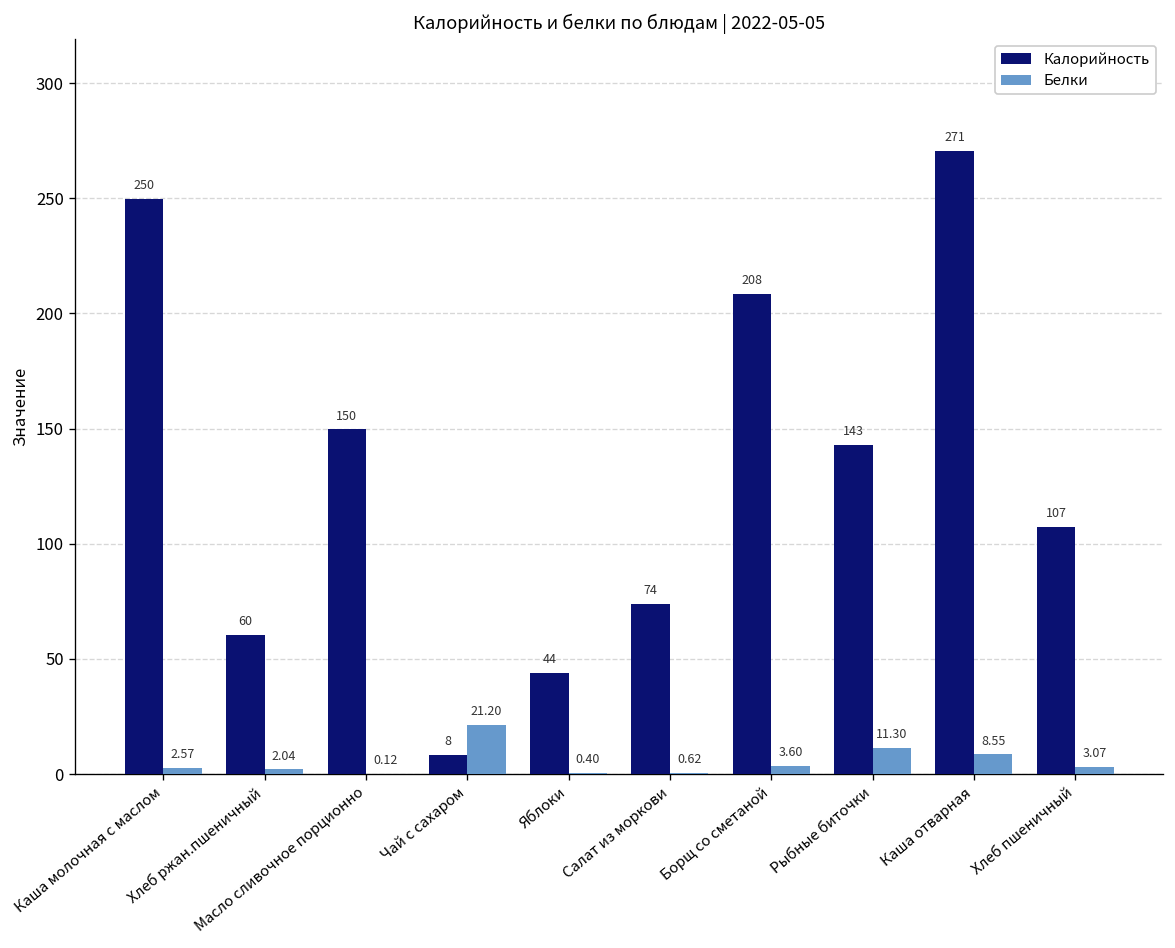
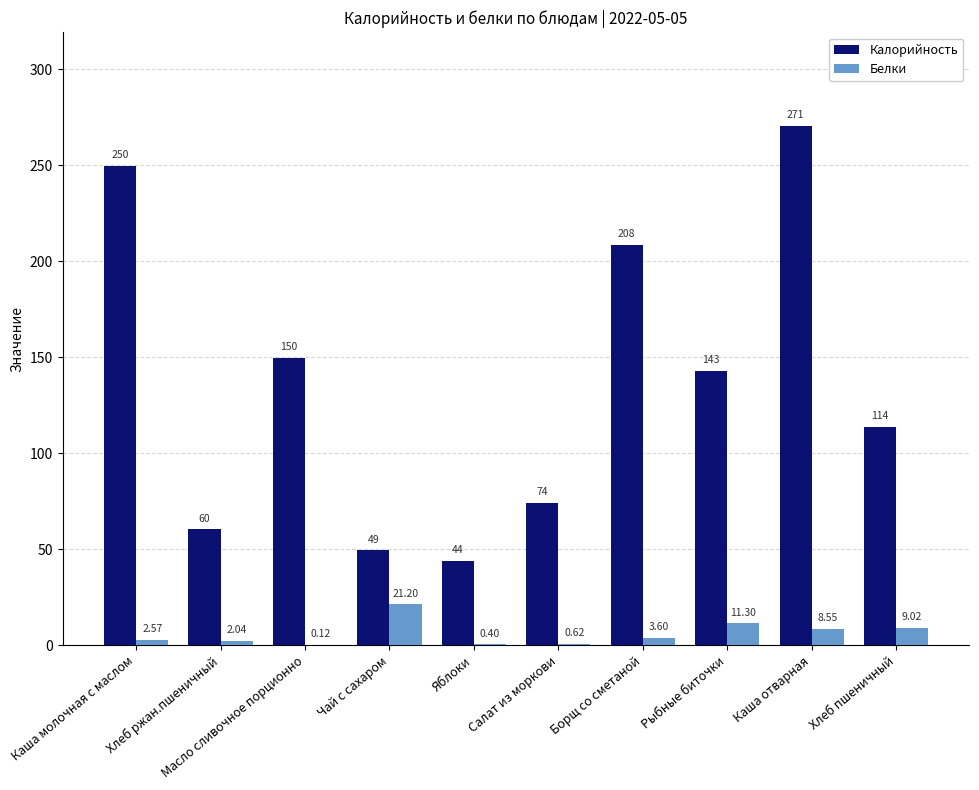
Калорийность, Чай с сахаром: 8 -> 49
Калорийность, Хлеб пшеничный: 107 -> 114
Белки, Хлеб пшеничный: 3.07 -> 9.02
